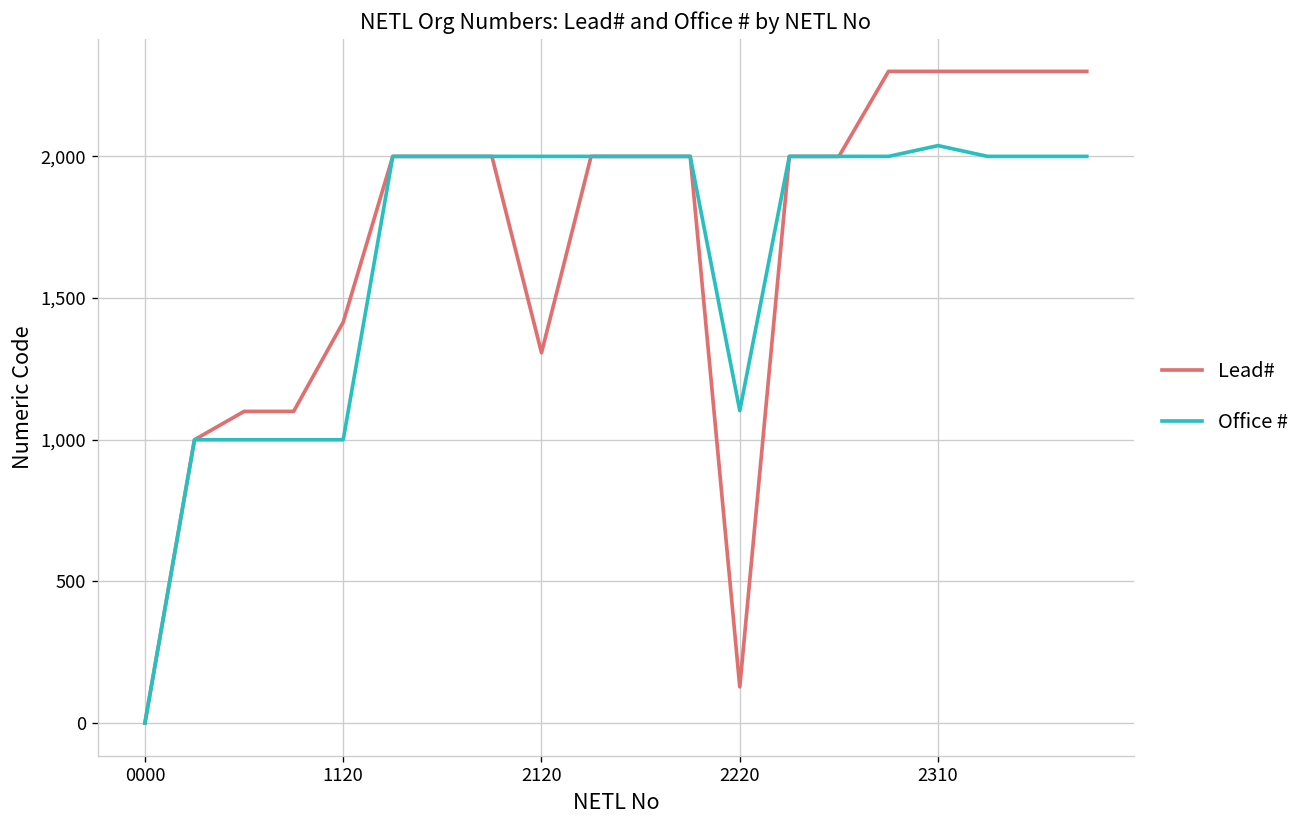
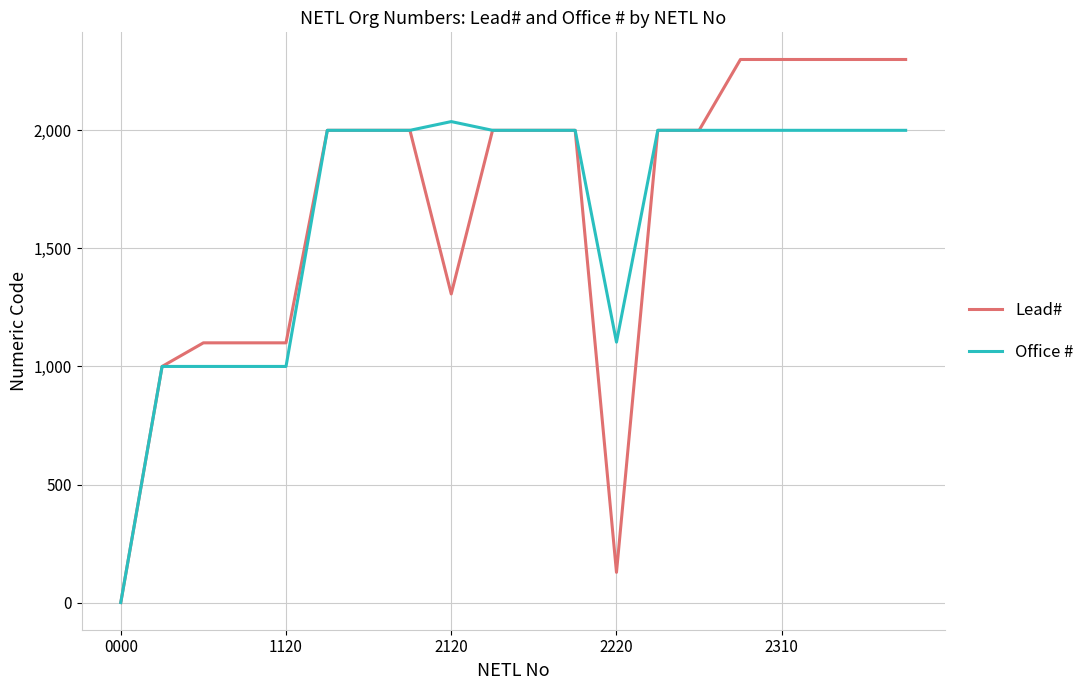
Lead#, 1120: 1,420 -> 1,100
Office #, 2120: 2,000 -> 2,040
Office #, 2310: 2,040 -> 2,000
